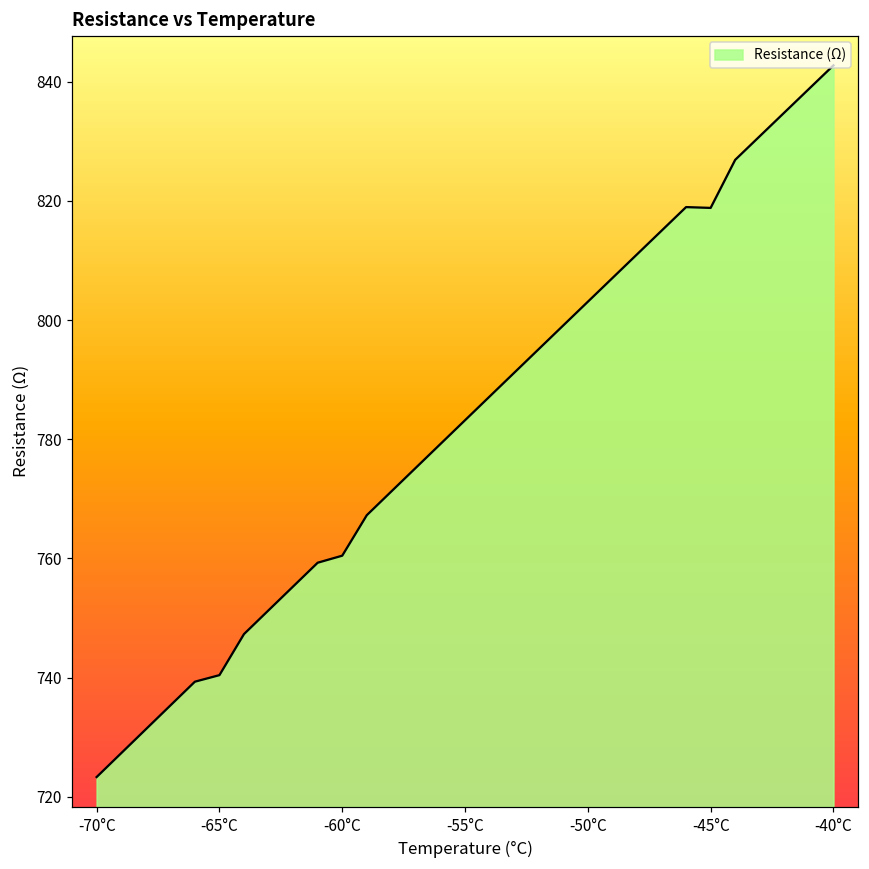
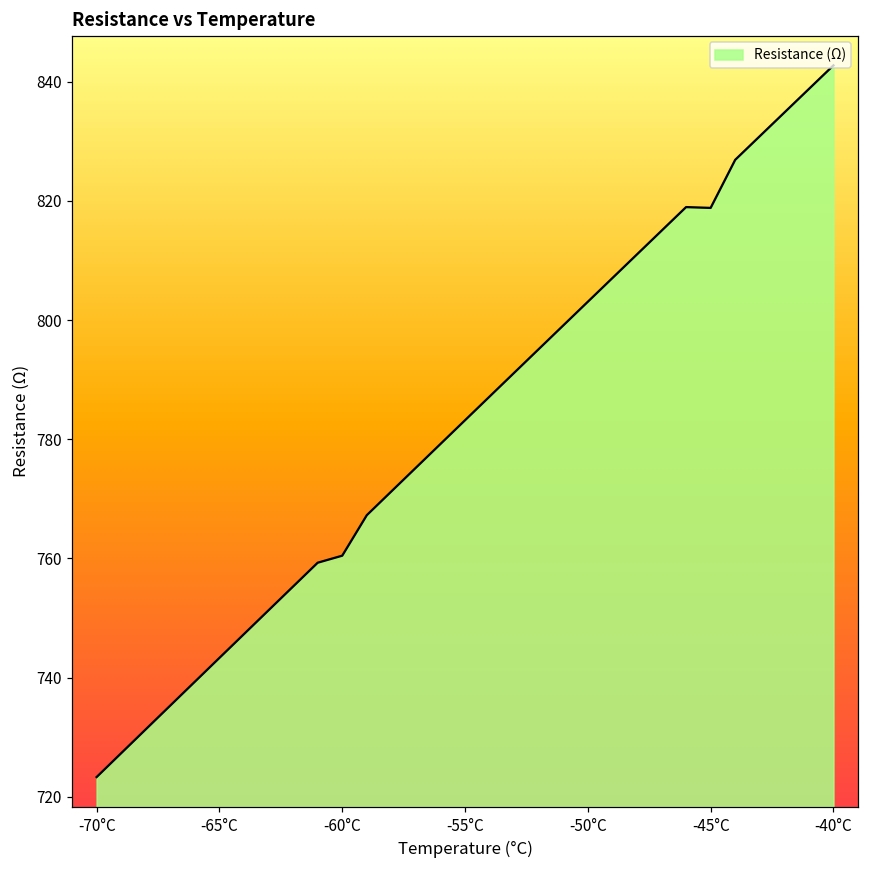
-65°C: 740 -> 743
